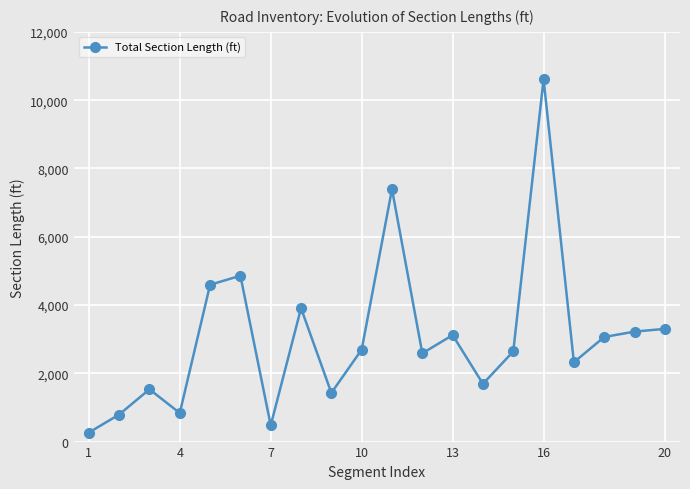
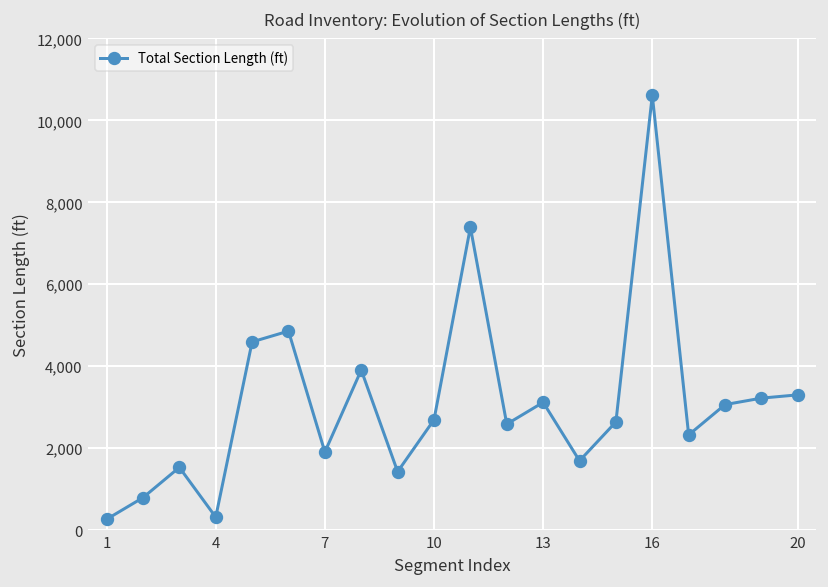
4: 800 -> 300
7: 500 -> 1,900
